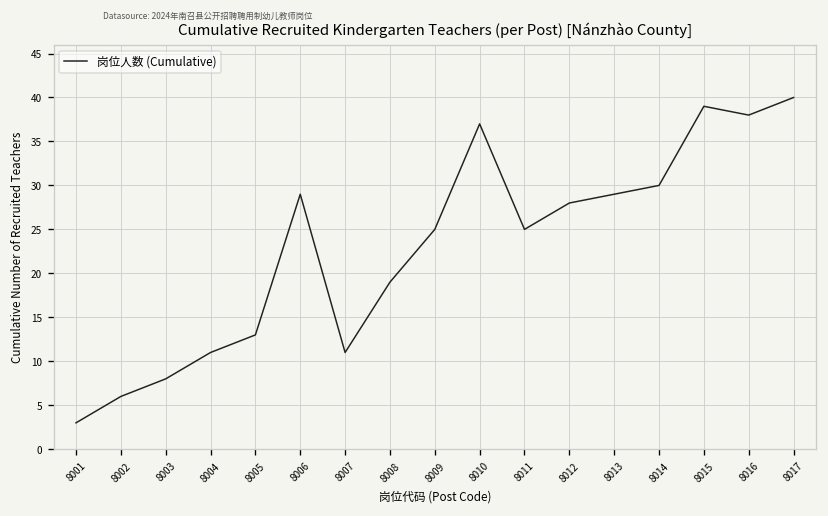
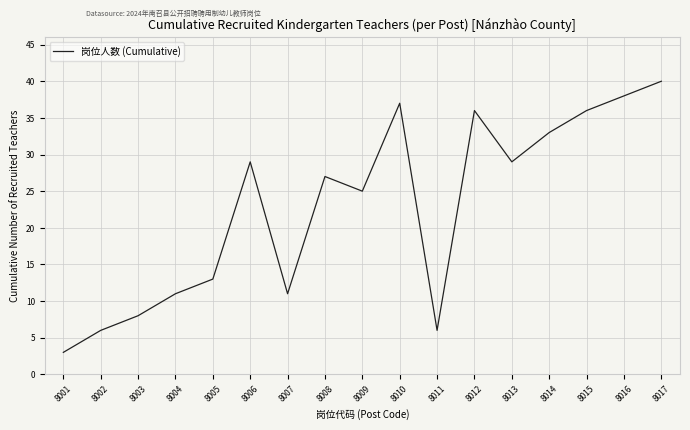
8008: 19 -> 27
8011: 25 -> 6
8012: 28 -> 36
8014: 30 -> 33
8015: 39 -> 36
